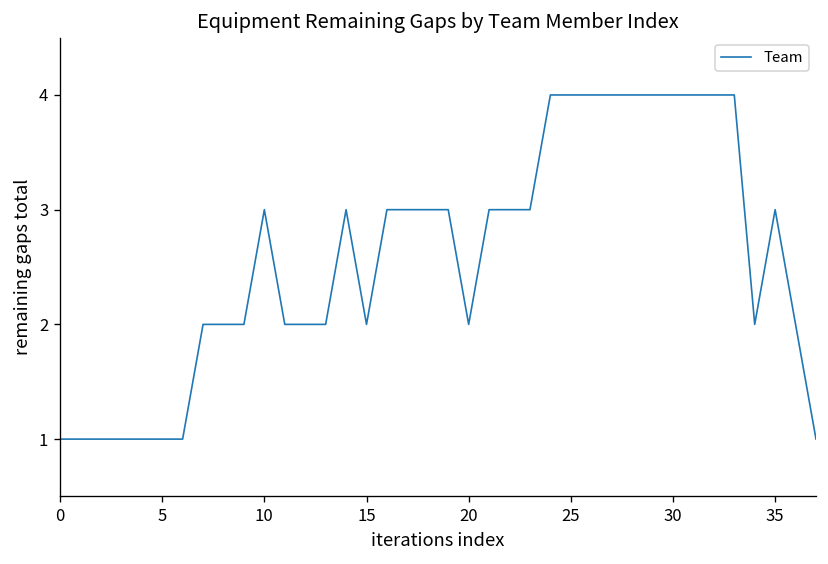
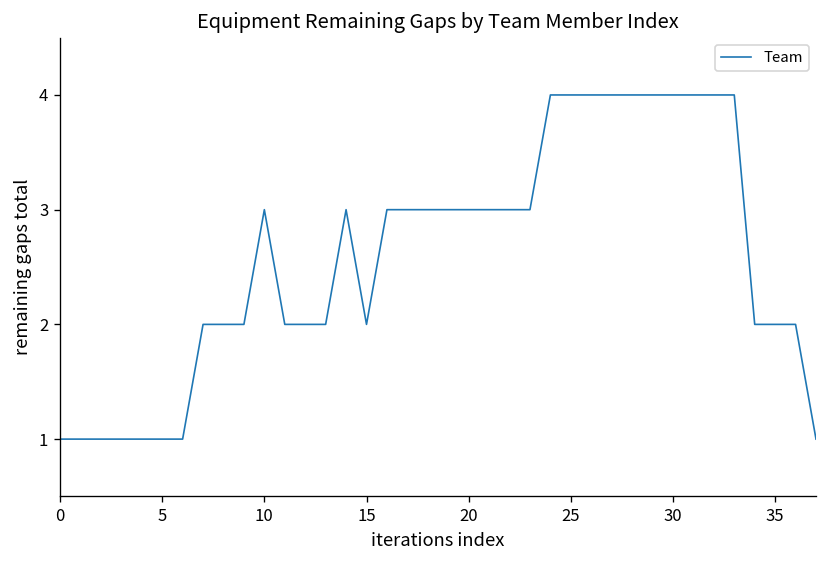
20: 2 -> 3
35: 3 -> 2
